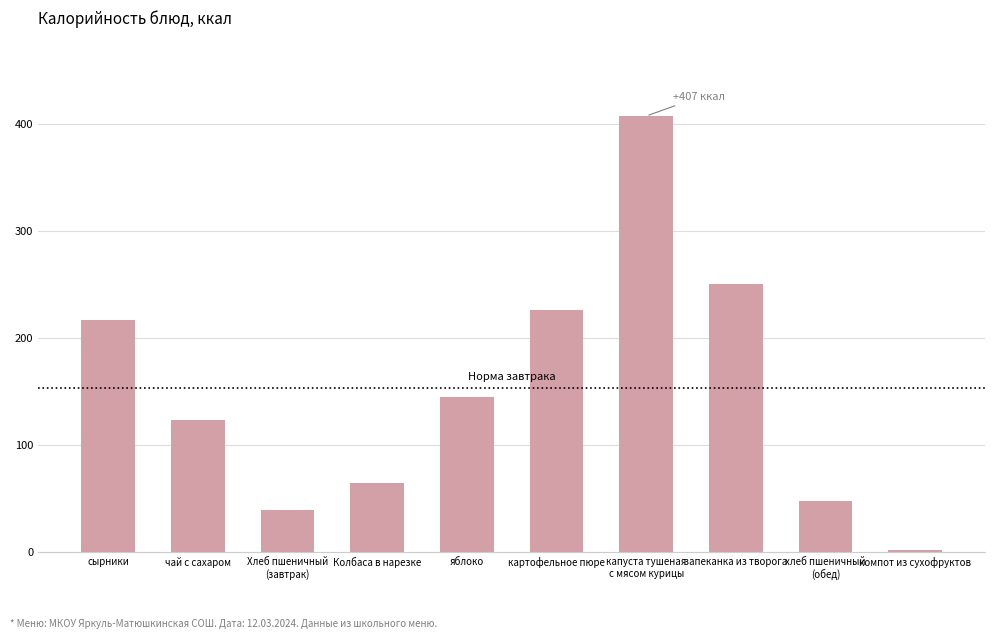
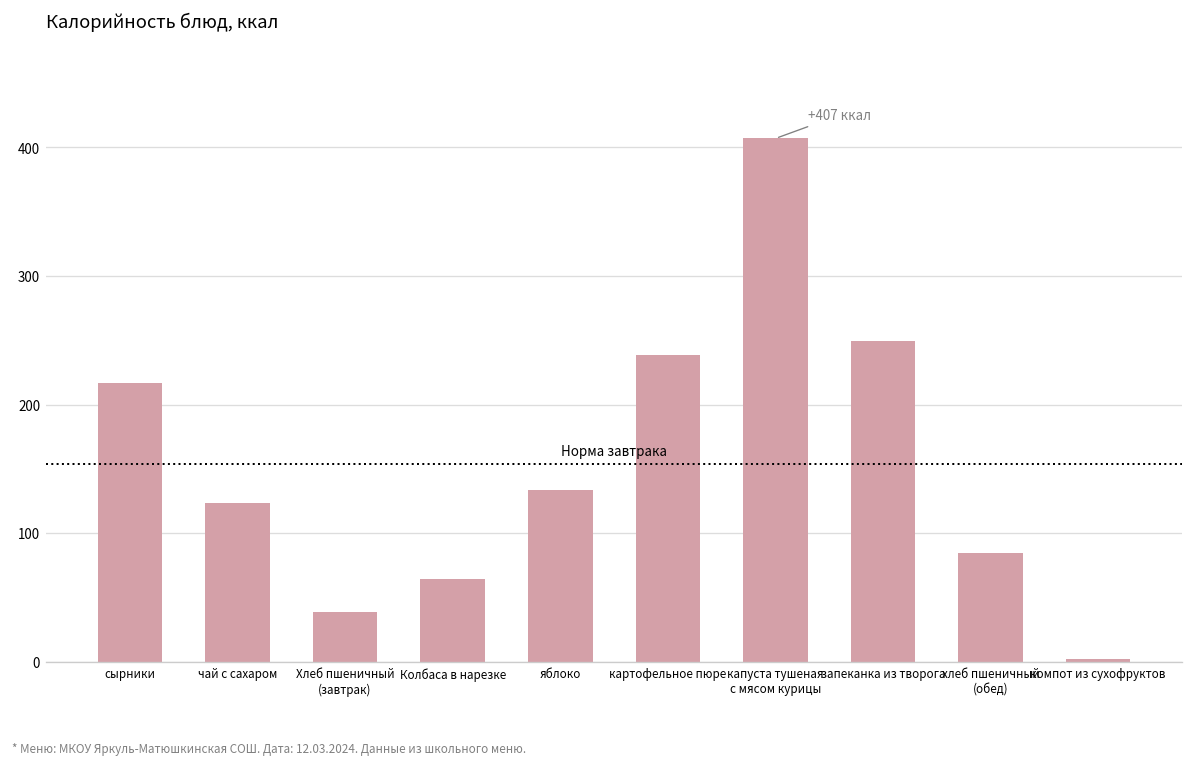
яблоко: 145 -> 134
картофельное пюре: 226 -> 239
хлеб пшеничный (обед): 48 -> 84
